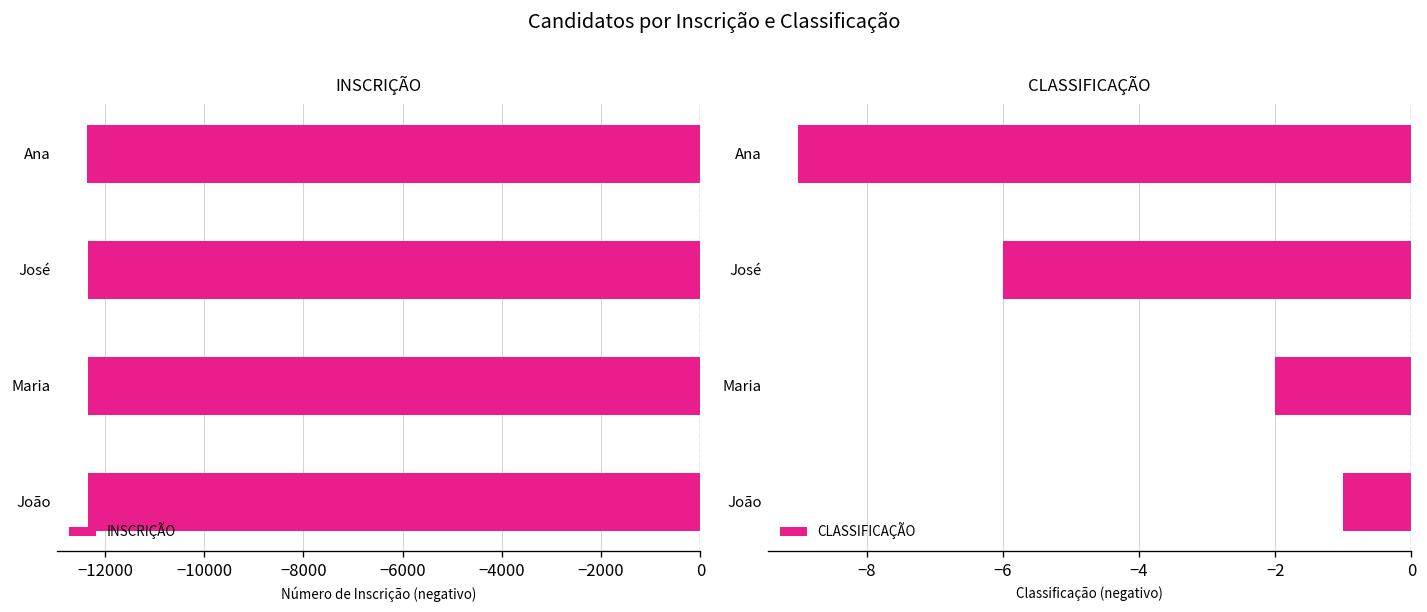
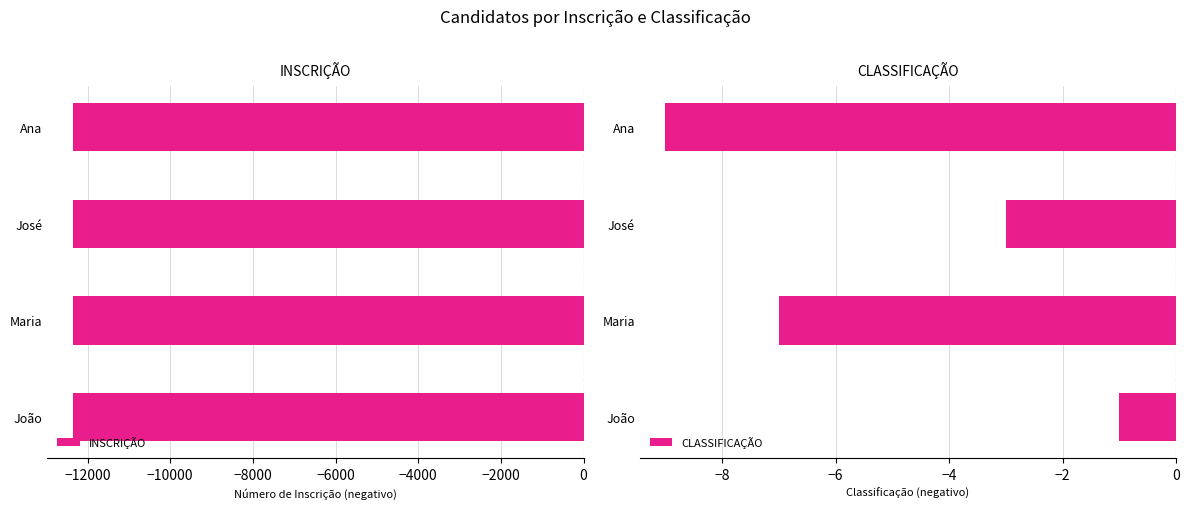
CLASSIFICAÇÃO, José: -6.0 -> -3.0
CLASSIFICAÇÃO, Maria: -2.0 -> -7.0
